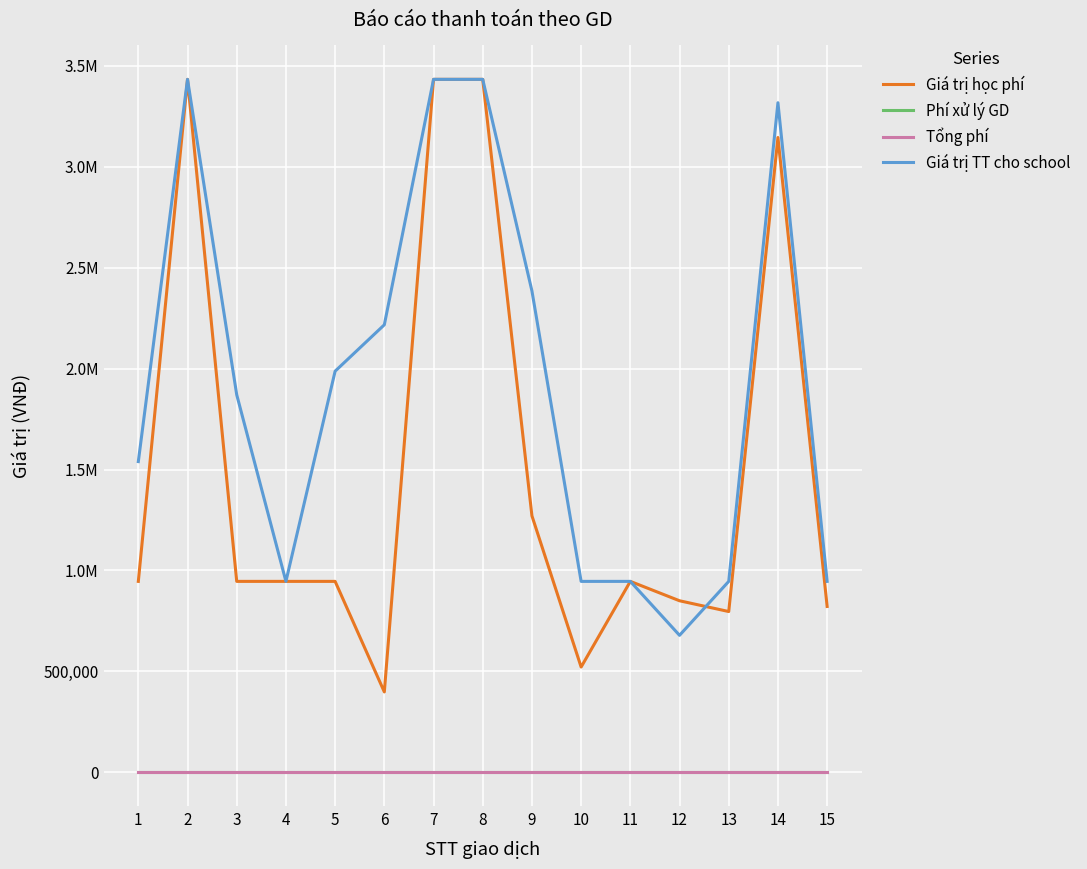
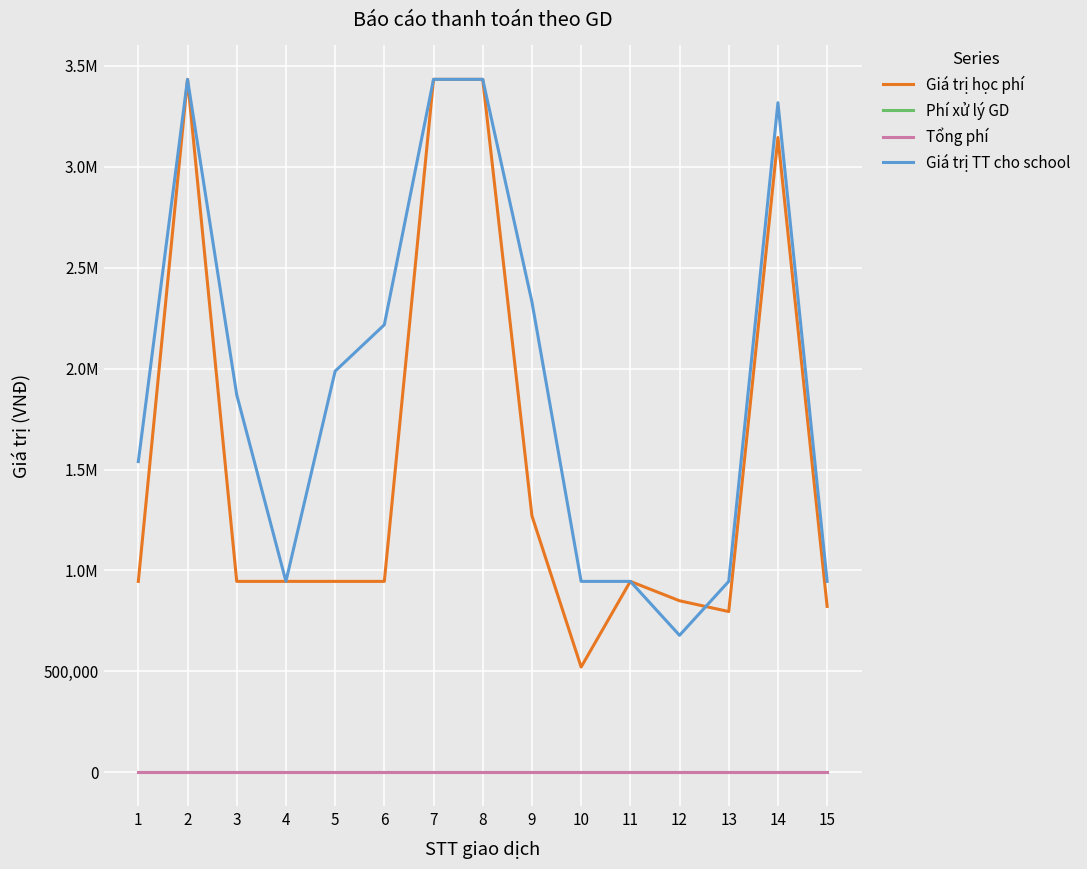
Giá trị học phí, 6: 400,000 -> 950,000
Giá trị TT cho school, 9: 2,380,000 -> 2,330,000
